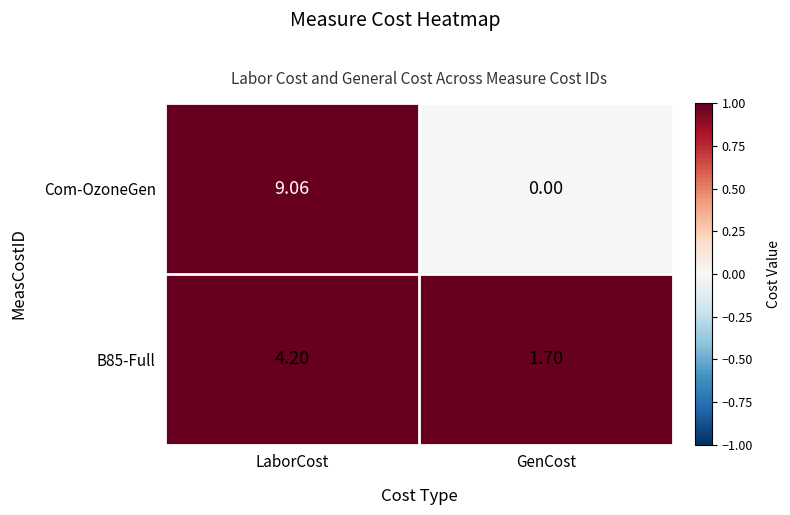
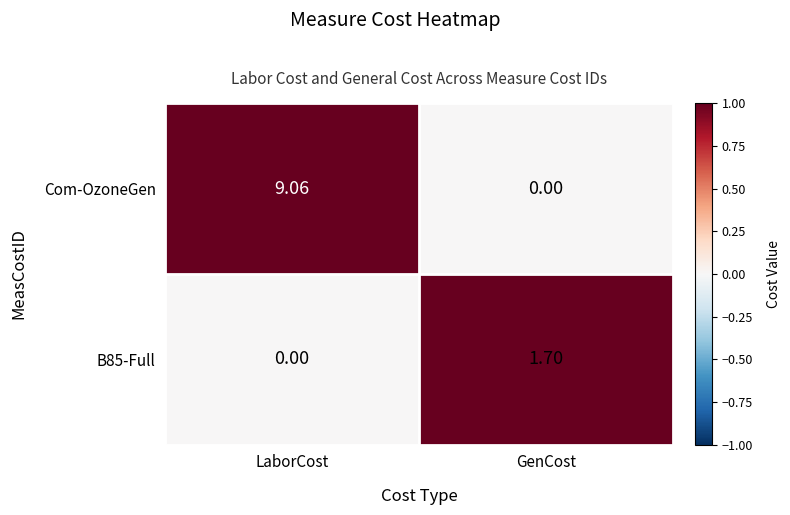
B85-Full, LaborCost: 4.20 -> 0.00
